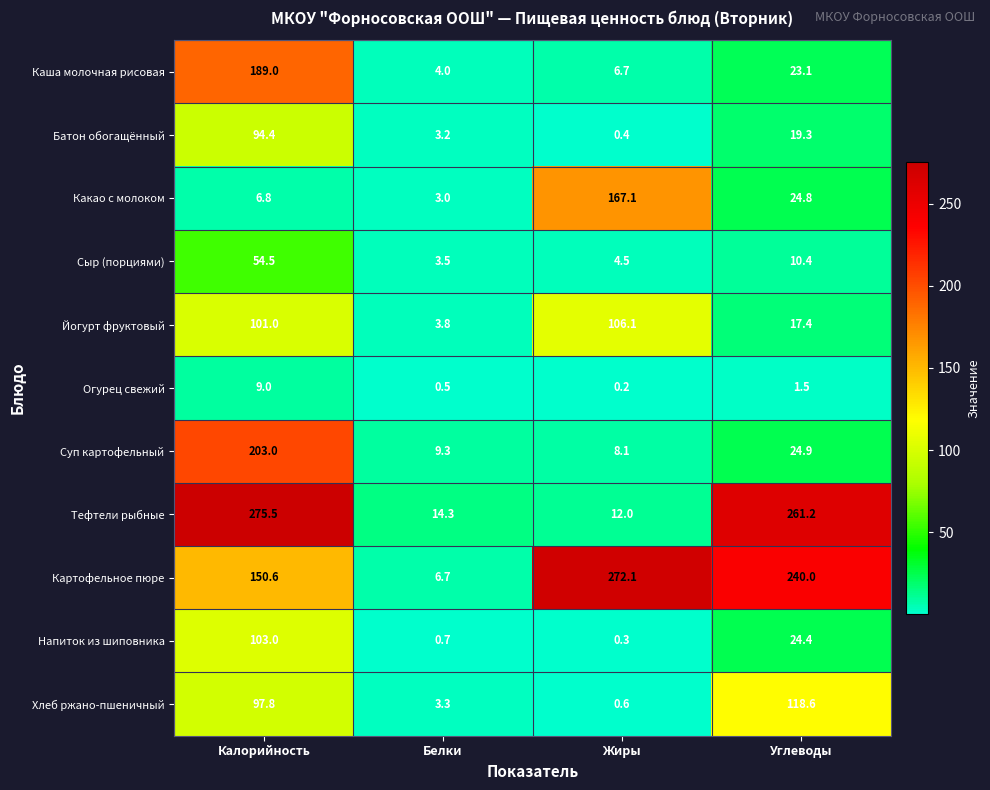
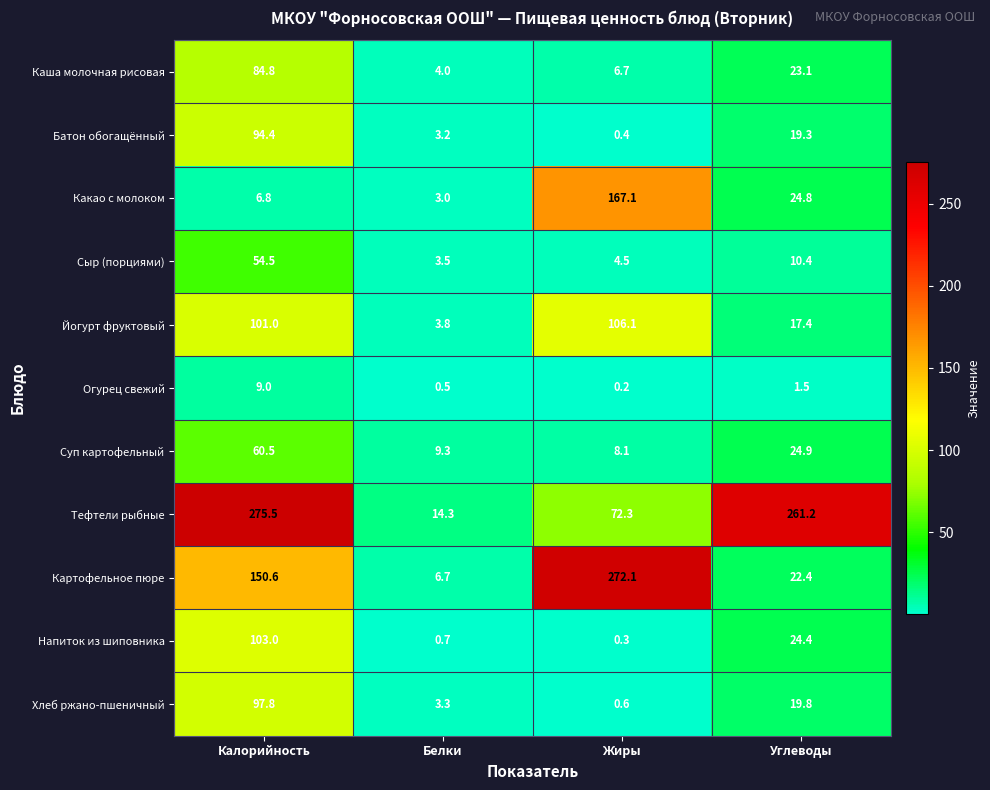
Каша молочная рисовая, Калорийность: 189.0 -> 84.8
Суп картофельный, Калорийность: 203.0 -> 60.5
Тефтели рыбные, Жиры: 12.0 -> 72.3
Картофельное пюре, Углеводы: 240.0 -> 22.4
Хлеб ржано-пшеничный, Углеводы: 118.6 -> 19.8
